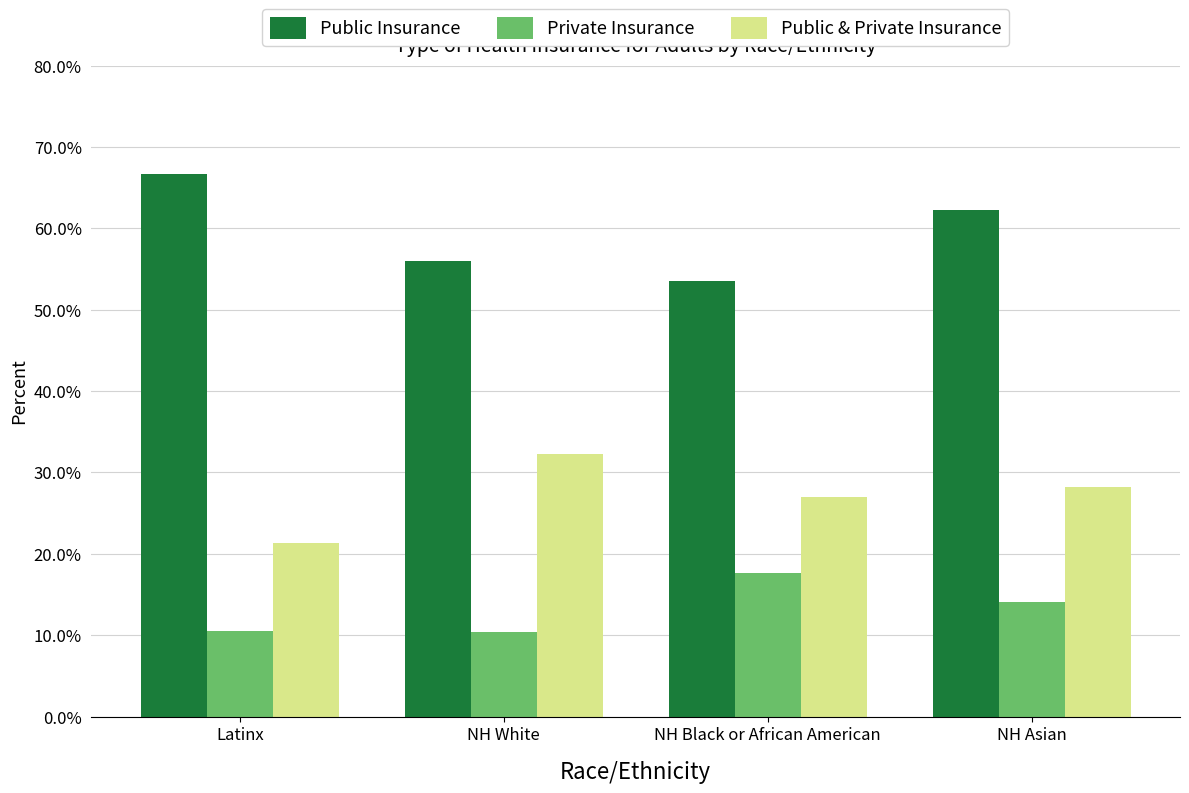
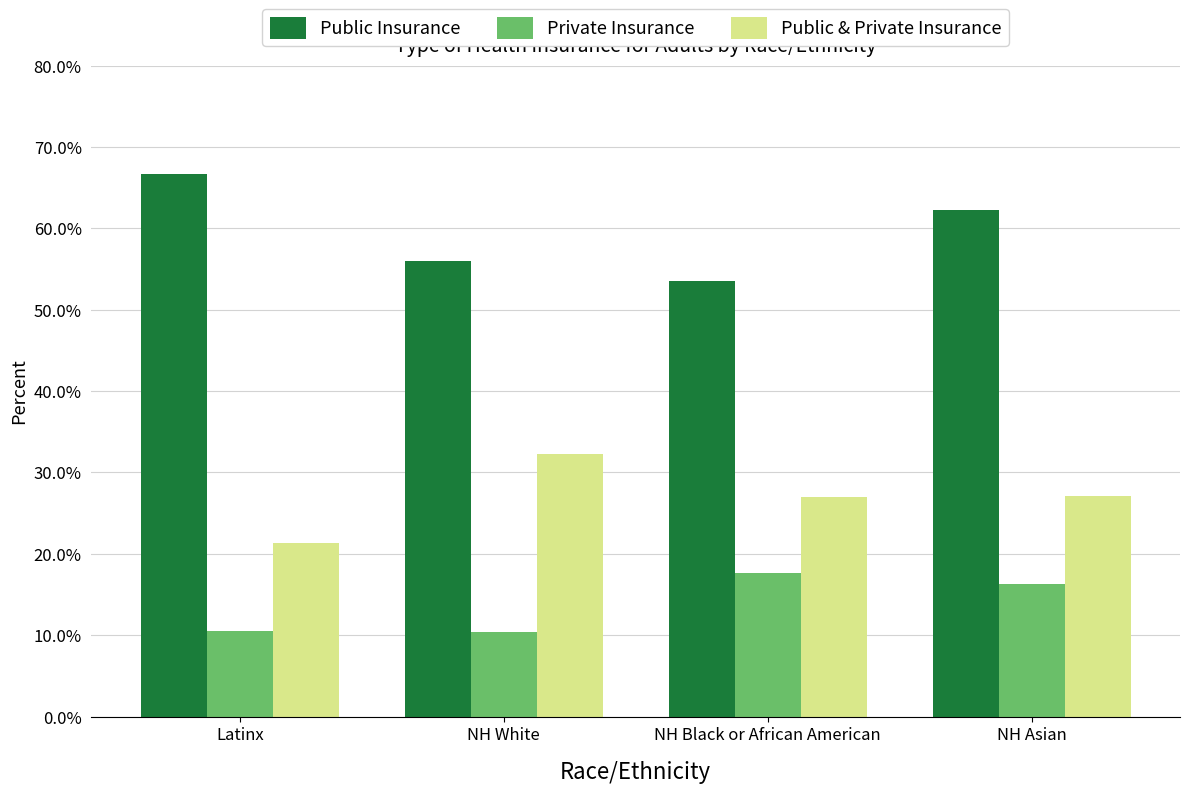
Private Insurance, NH Asian: 14% -> 16%
Public & Private Insurance, NH Asian: 28% -> 27%
